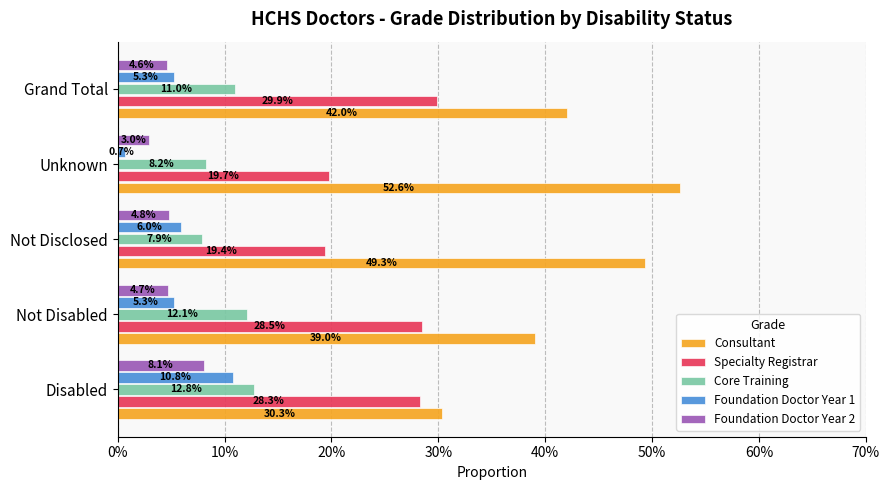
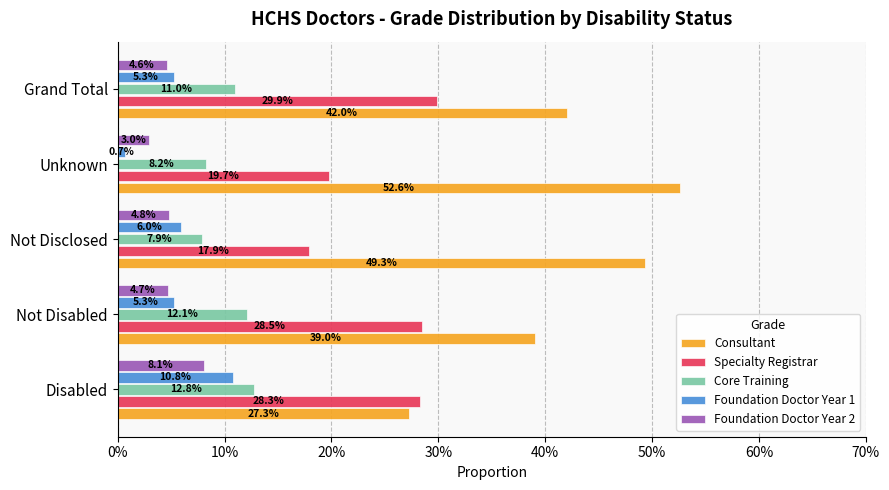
Specialty Registrar, Not Disclosed: 19.4% -> 17.9%
Consultant, Disabled: 30.3% -> 27.3%
